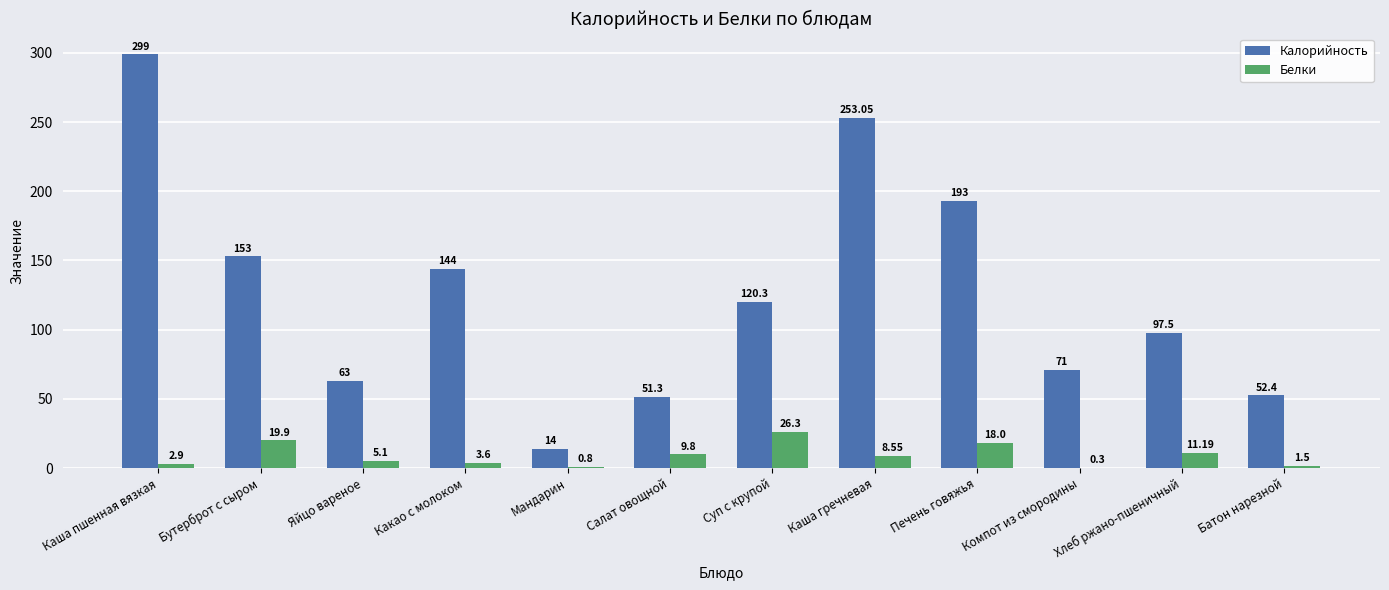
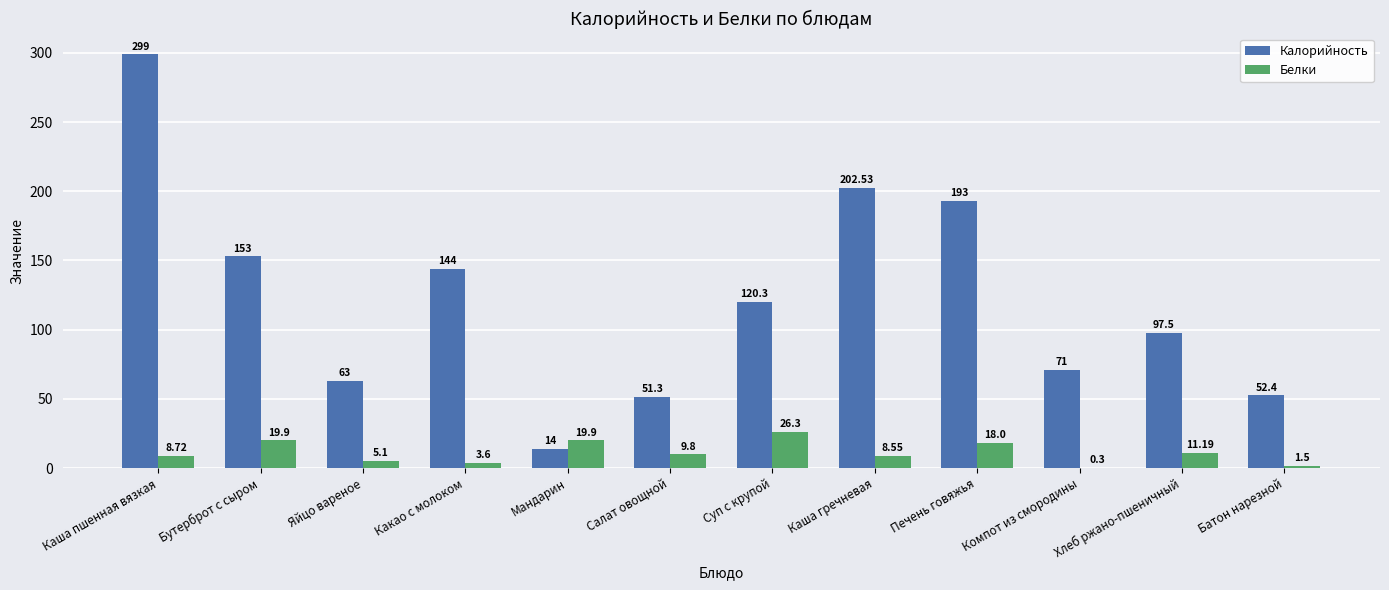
Белки, Каша пшенная вязкая: 2.9 -> 8.72
Белки, Мандарин: 0.8 -> 19.9
Калорийность, Каша гречневая: 253.05 -> 202.53
